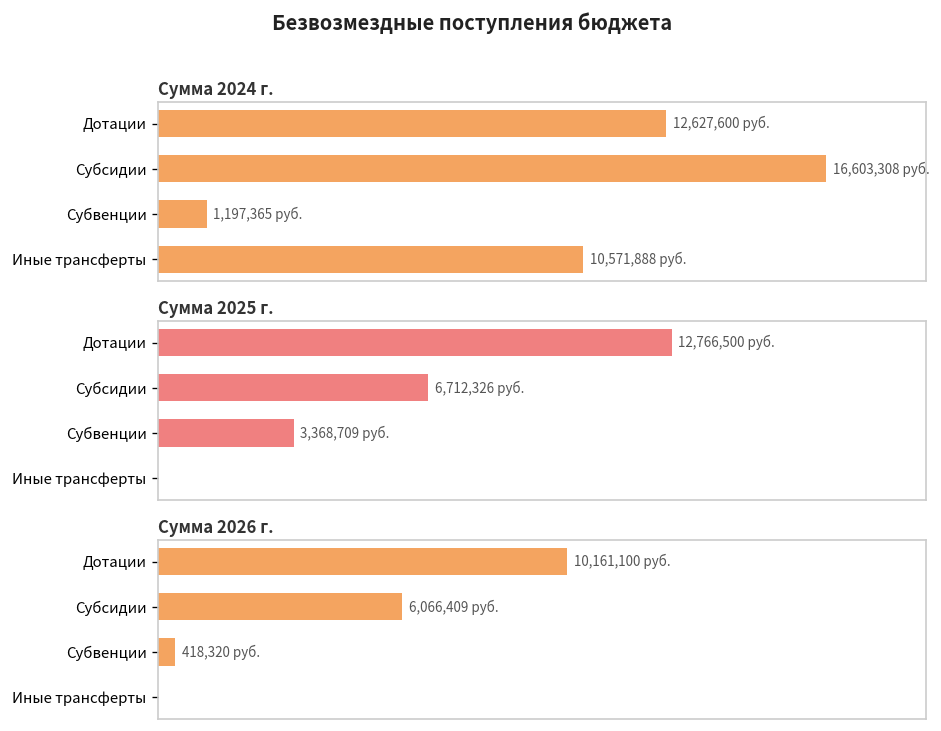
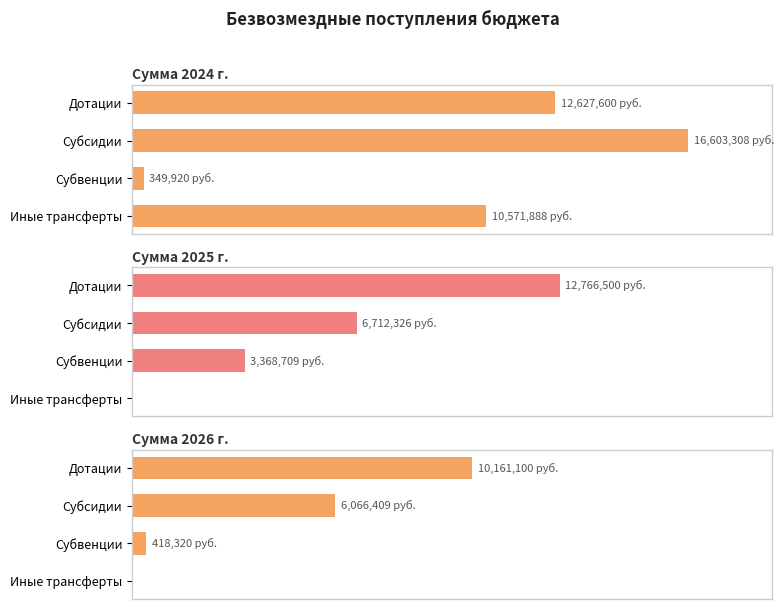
Сумма 2024 г., Субвенции: 1,197,365 -> 349,920
